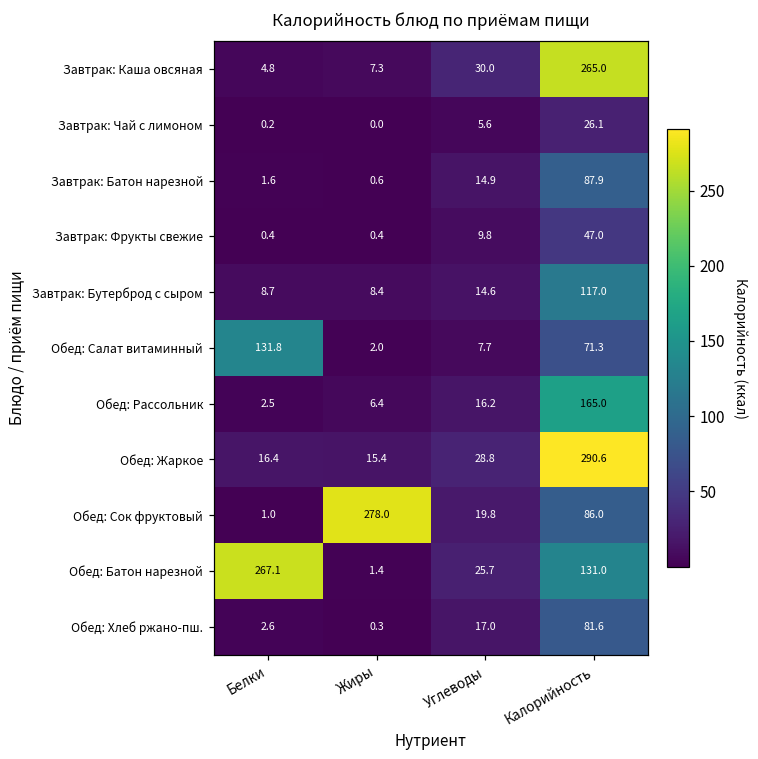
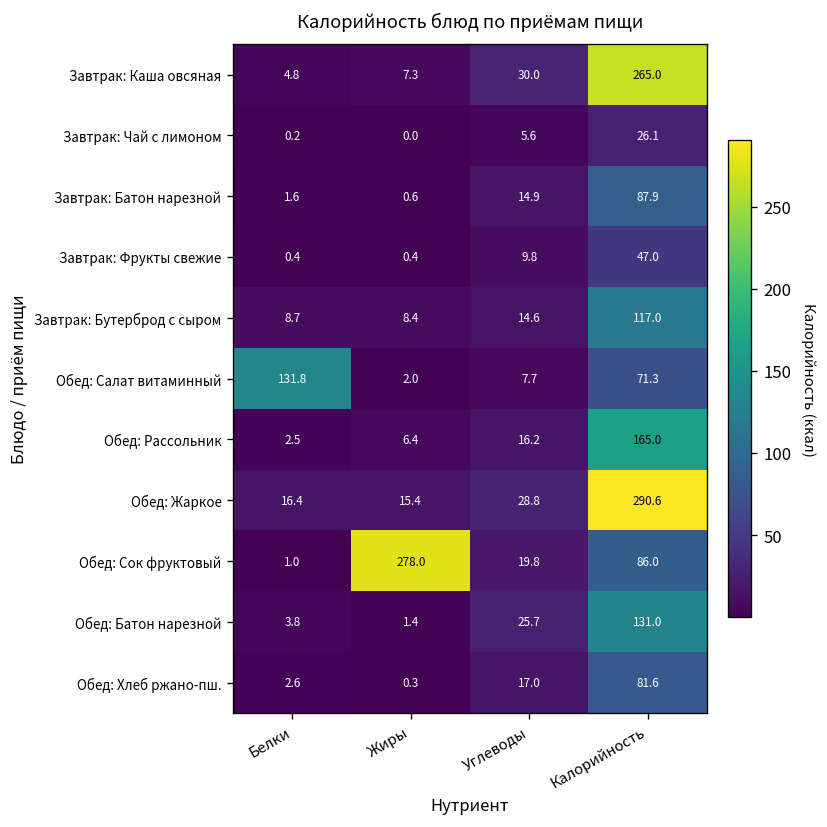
Обед: Батон нарезной, Белки: 267.1 -> 3.8
